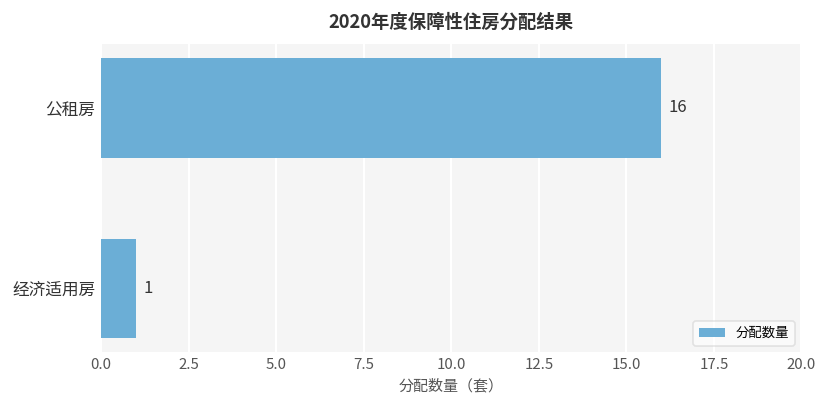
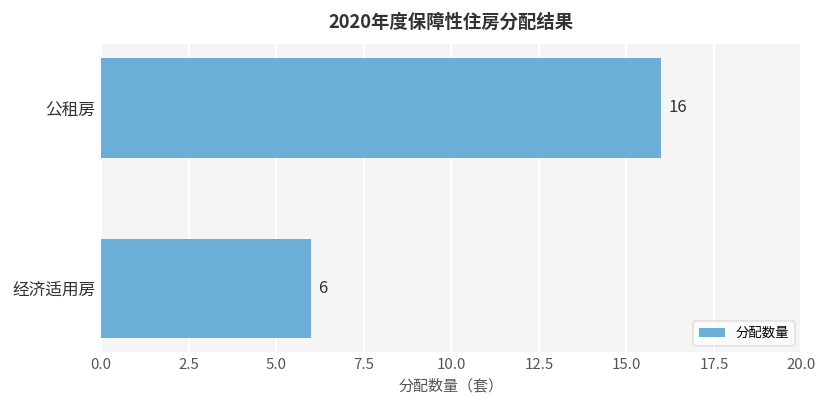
经济适用房: 1 -> 6
